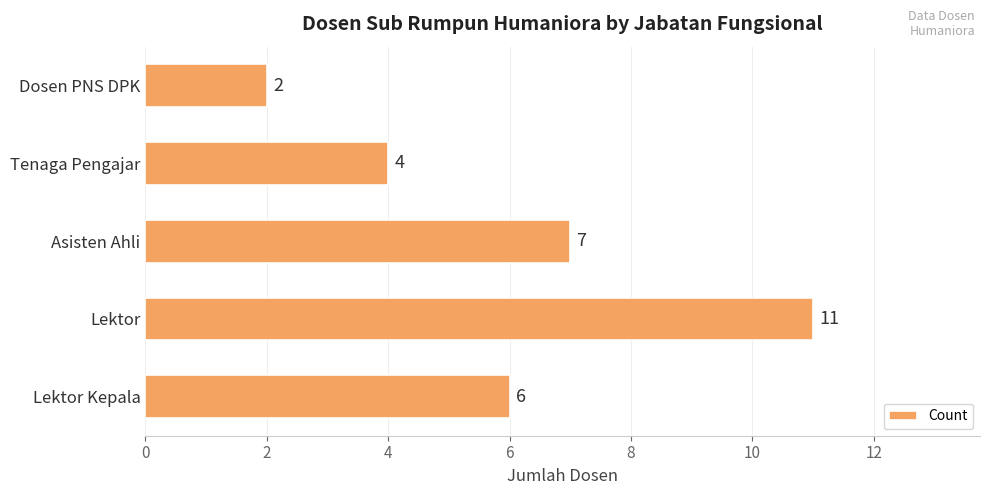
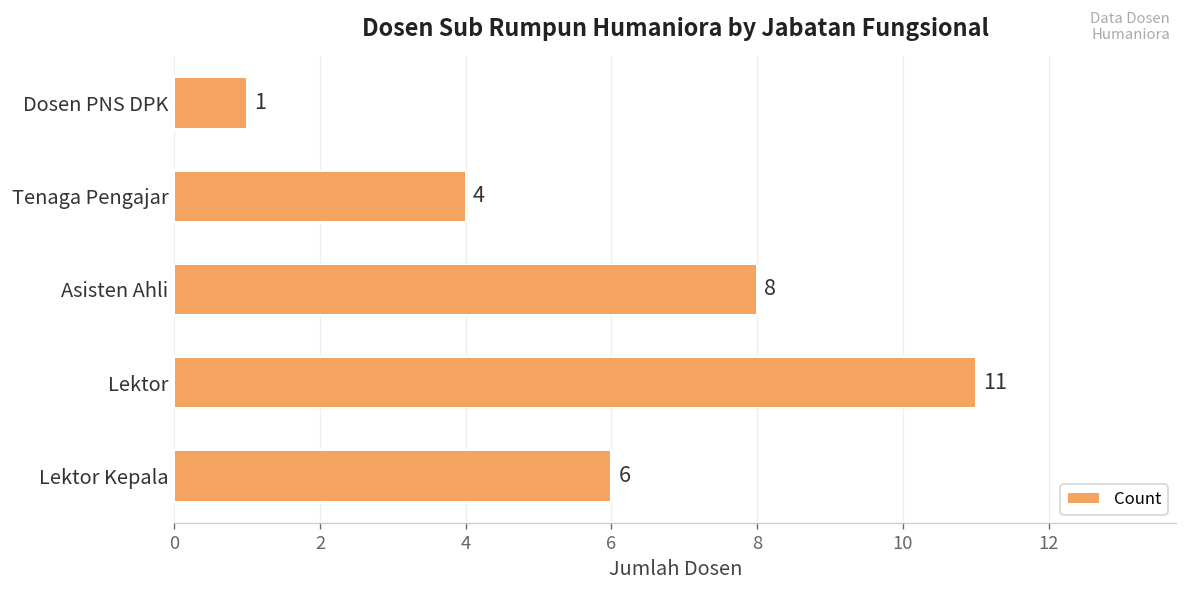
Dosen PNS DPK: 2 -> 1
Asisten Ahli: 7 -> 8
